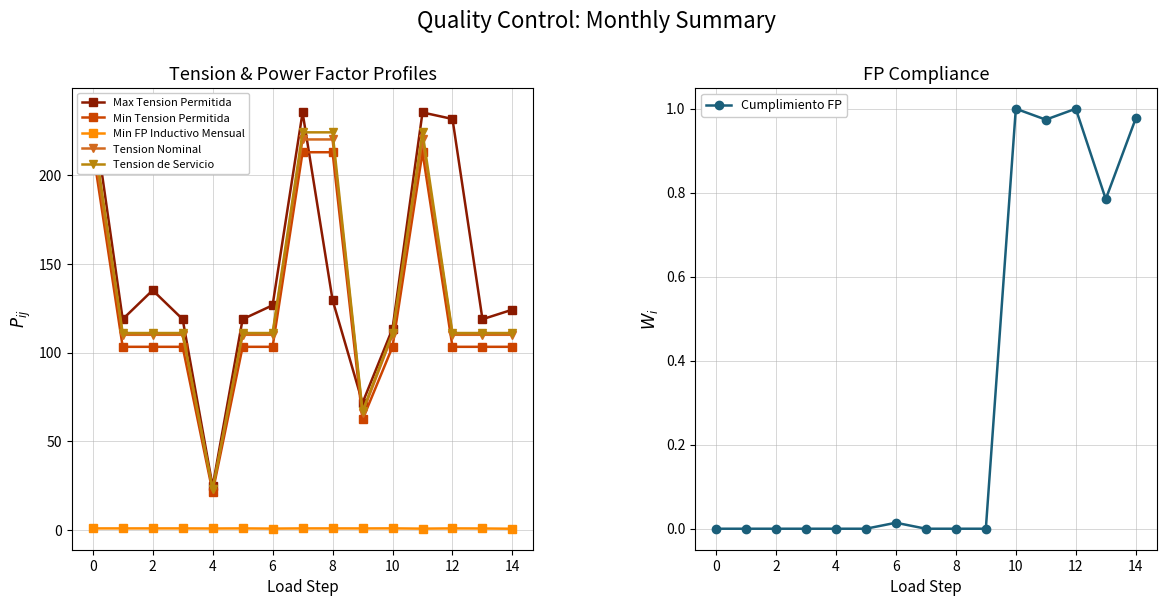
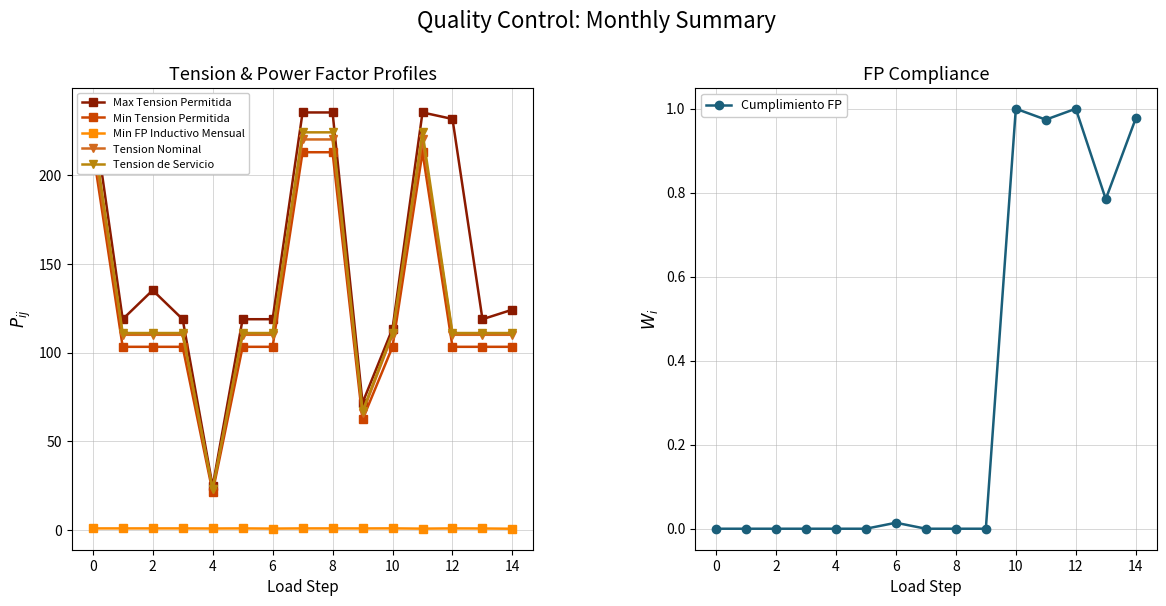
Tension & Power Factor Profiles, Max Tension Permitida, 6: 127 -> 119
Tension & Power Factor Profiles, Max Tension Permitida, 8: 130 -> 235
